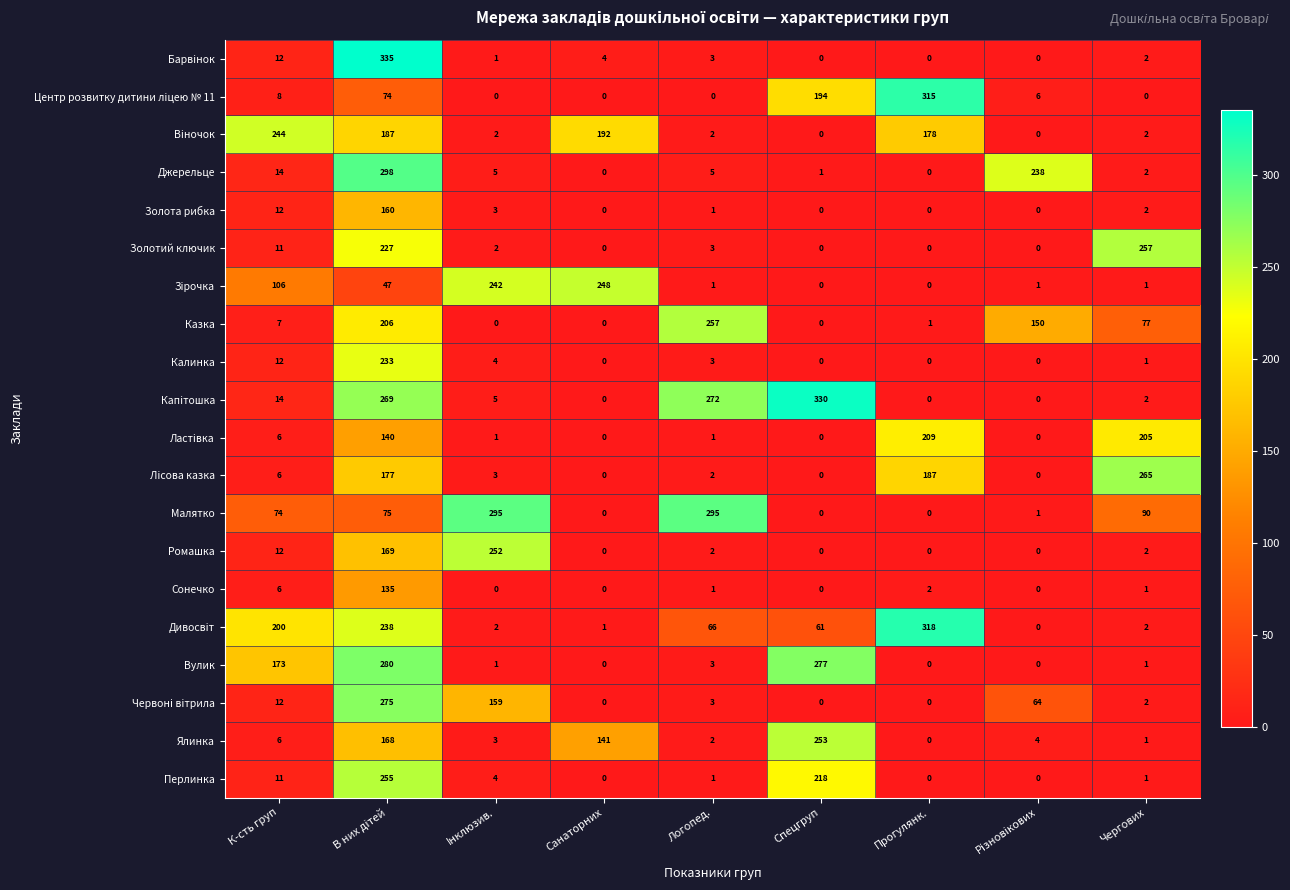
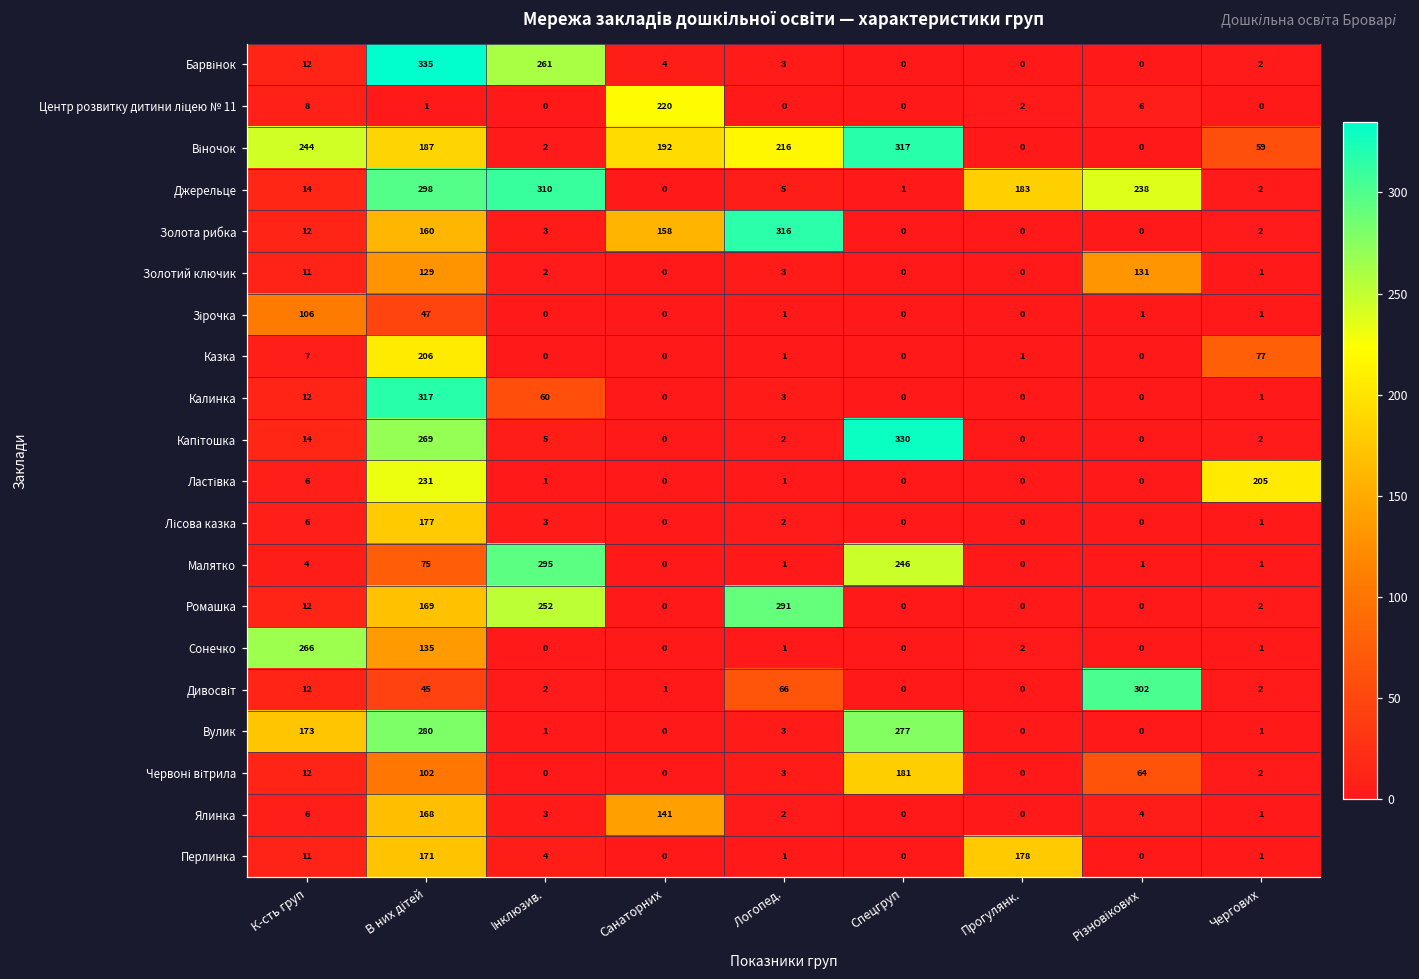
Барвінок, Інклюзив.: 1 -> 261
Центр розвитку дитини ліцею № 11, В них дітей: 74 -> 1
Центр розвитку дитини ліцею № 11, Санаторних: 0 -> 220
Центр розвитку дитини ліцею № 11, Спецгруп: 194 -> 0
Центр розвитку дитини ліцею № 11, Прогулянк.: 315 -> 2
Віночок, Логопед.: 2 -> 216
Віночок, Спецгруп: 0 -> 317
Віночок, Прогулянк.: 178 -> 0
Віночок, Чергових: 2 -> 59
Джерельце, Інклюзив.: 5 -> 310
Джерельце, Прогулянк.: 0 -> 183
Золота рибка, Санаторних: 0 -> 158
Золота рибка, Логопед.: 1 -> 316
Золотий ключик, В них дітей: 227 -> 129
Золотий ключик, Різновікових: 0 -> 131
Золотий ключик, Чергових: 257 -> 1
Зірочка, Інклюзив.: 242 -> 0
Зірочка, Санаторних: 248 -> 0
Казка, Логопед.: 257 -> 1
Казка, Різновікових: 150 -> 0
Калинка, В них дітей: 233 -> 317
Калинка, Інклюзив.: 4 -> 60
Капітошка, Логопед.: 272 -> 2
Ластівка, В них дітей: 140 -> 231
Ластівка, Прогулянк.: 209 -> 0
Лісова казка, Прогулянк.: 187 -> 0
Лісова казка, Чергових: 265 -> 1
Малятко, К-сть груп: 74 -> 4
Малятко, Логопед.: 295 -> 1
Малятко, Спецгруп: 0 -> 246
Малятко, Чергових: 90 -> 1
Ромашка, Логопед.: 2 -> 291
Сонечко, К-сть груп: 6 -> 266
Дивосвіт, К-сть груп: 200 -> 12
Дивосвіт, В них дітей: 238 -> 45
Дивосвіт, Спецгруп: 61 -> 0
Дивосвіт, Прогулянк.: 318 -> 0
Дивосвіт, Різновікових: 0 -> 302
Червоні вітрила, В них дітей: 275 -> 102
Червоні вітрила, Інклюзив.: 159 -> 0
Червоні вітрила, Спецгруп: 0 -> 181
Ялинка, Спецгруп: 253 -> 0
Перлинка, В них дітей: 255 -> 171
Перлинка, Спецгруп: 218 -> 0
Перлинка, Прогулянк.: 0 -> 178
